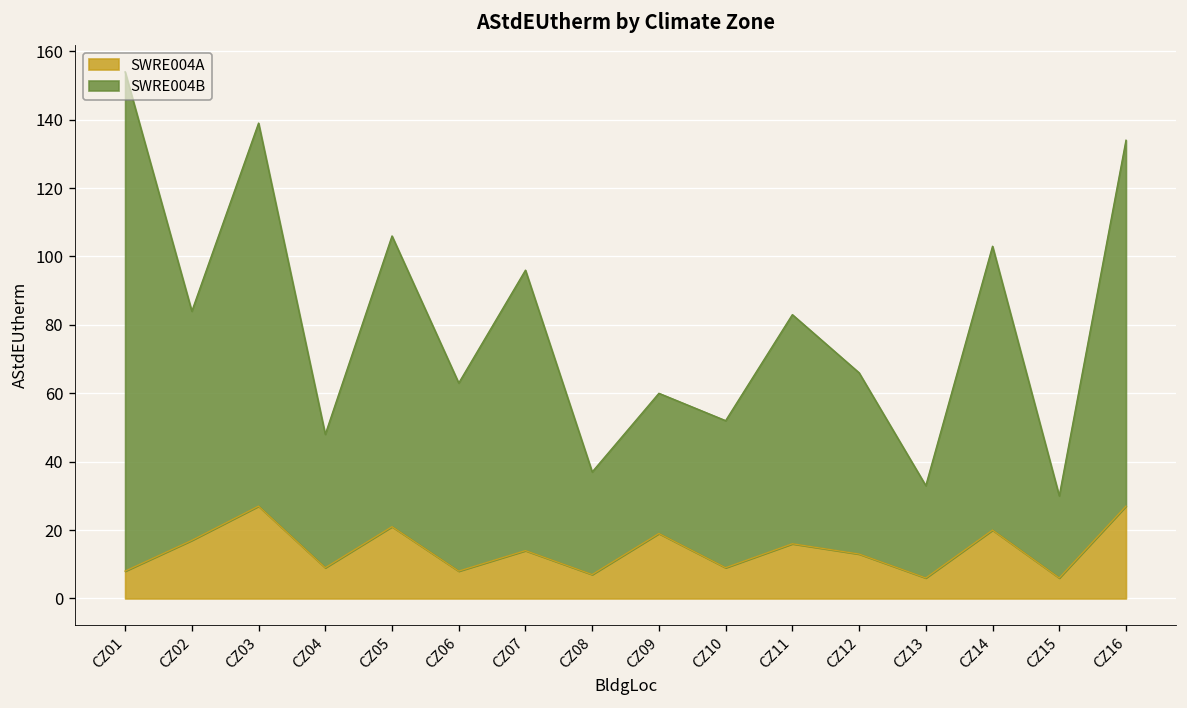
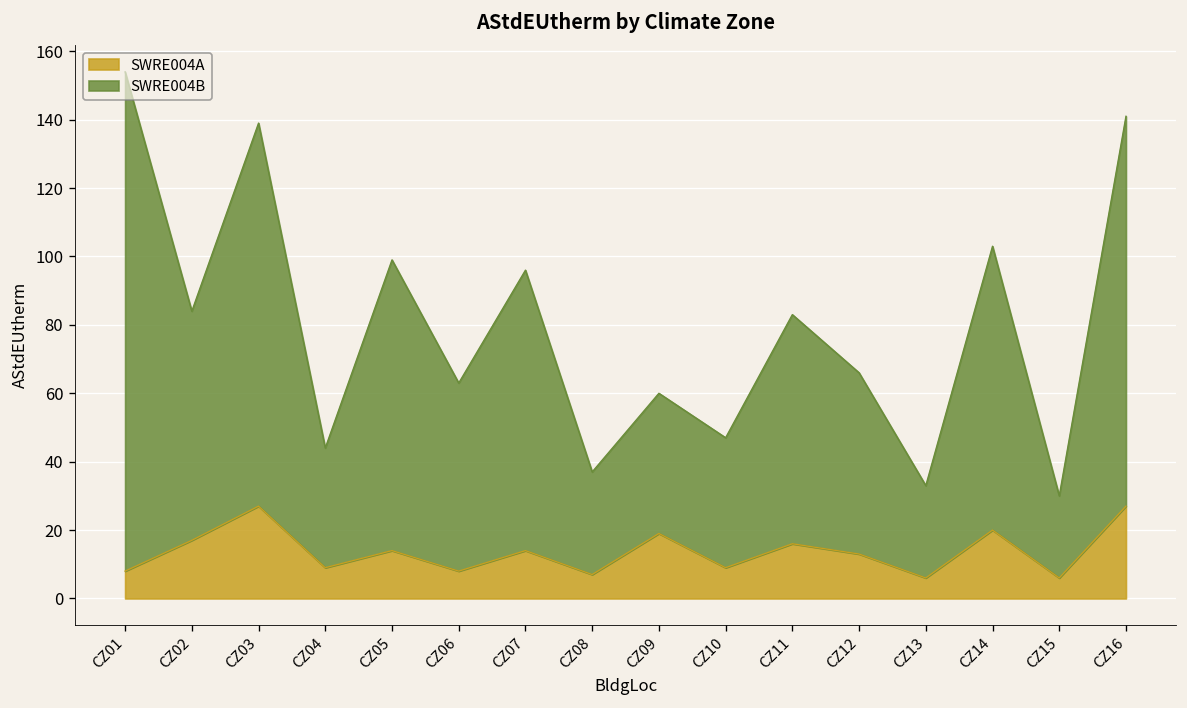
SWRE004B, CZ04: 39 -> 35
SWRE004A, CZ05: 21 -> 14
SWRE004B, CZ10: 43 -> 38
SWRE004B, CZ16: 107 -> 114
